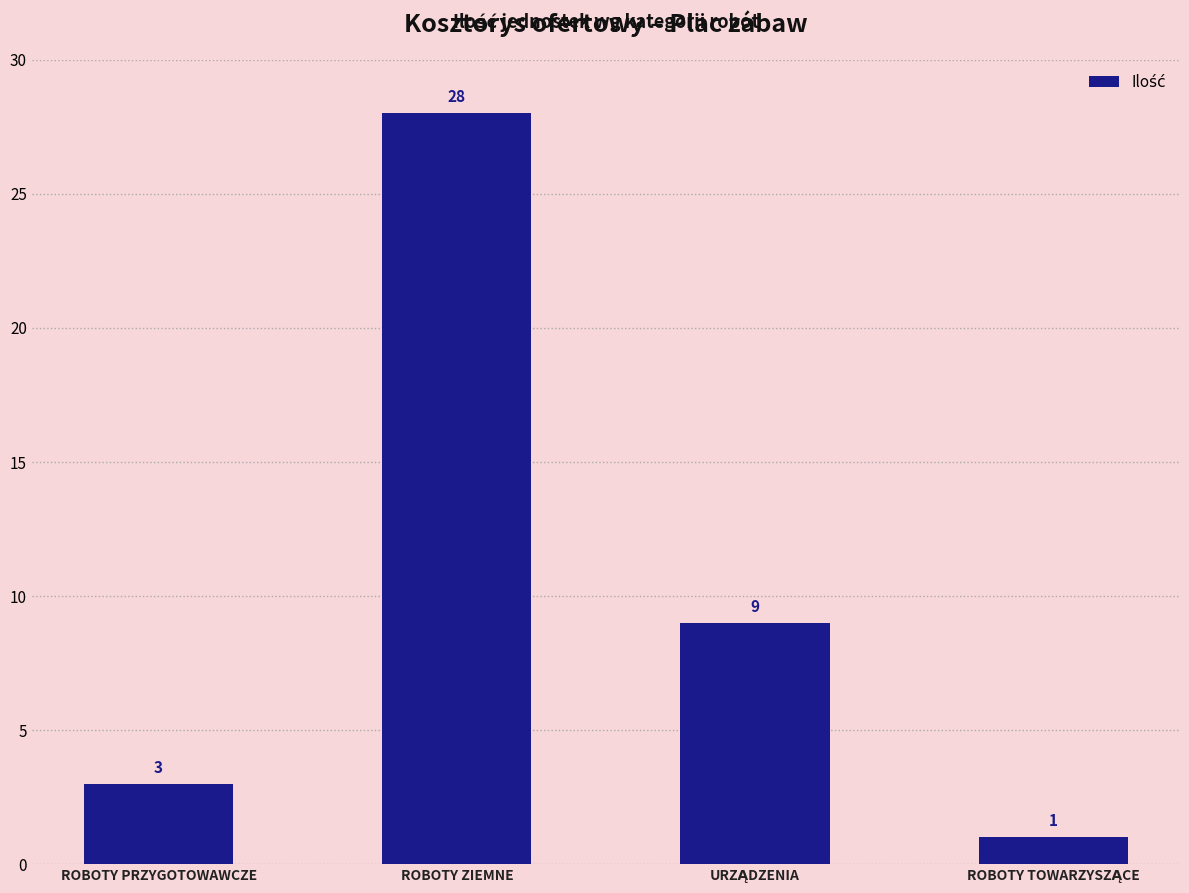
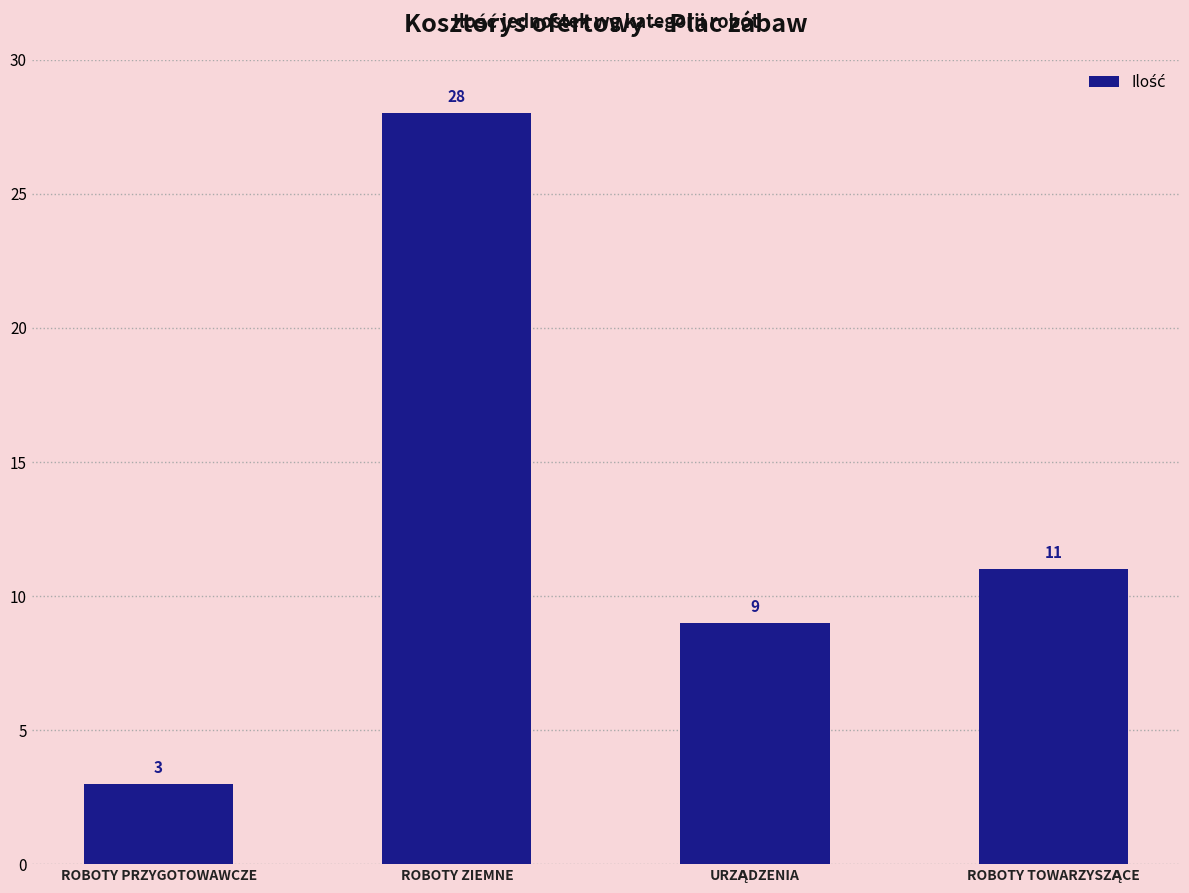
ROBOTY TOWARZYSZĄCE: 1 -> 11
